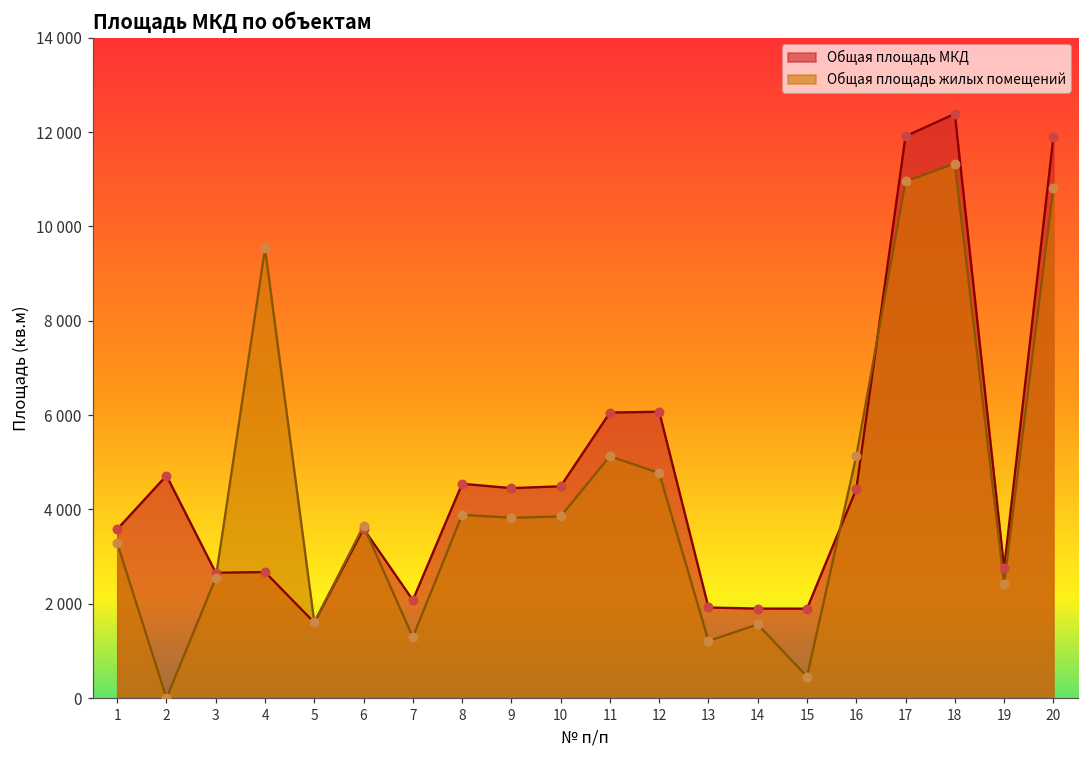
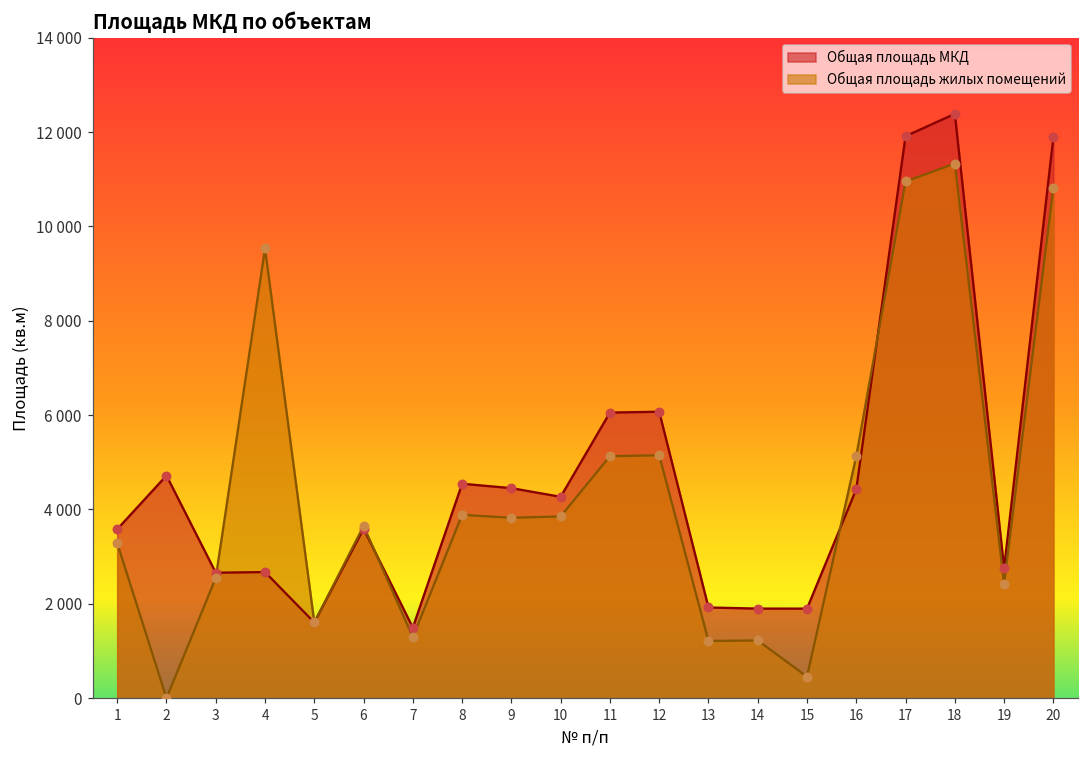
Общая площадь МКД, 7: 2100 -> 1500
Общая площадь МКД, 10: 4500 -> 4300
Общая площадь жилых помещений, 12: 4800 -> 5100
Общая площадь жилых помещений, 14: 1600 -> 1200
